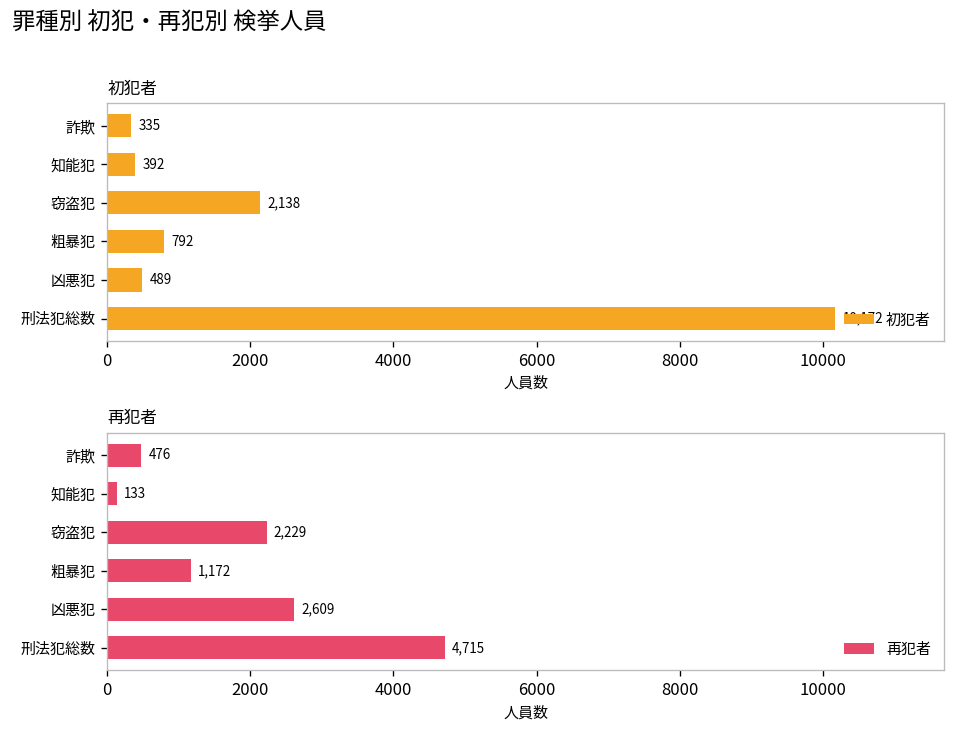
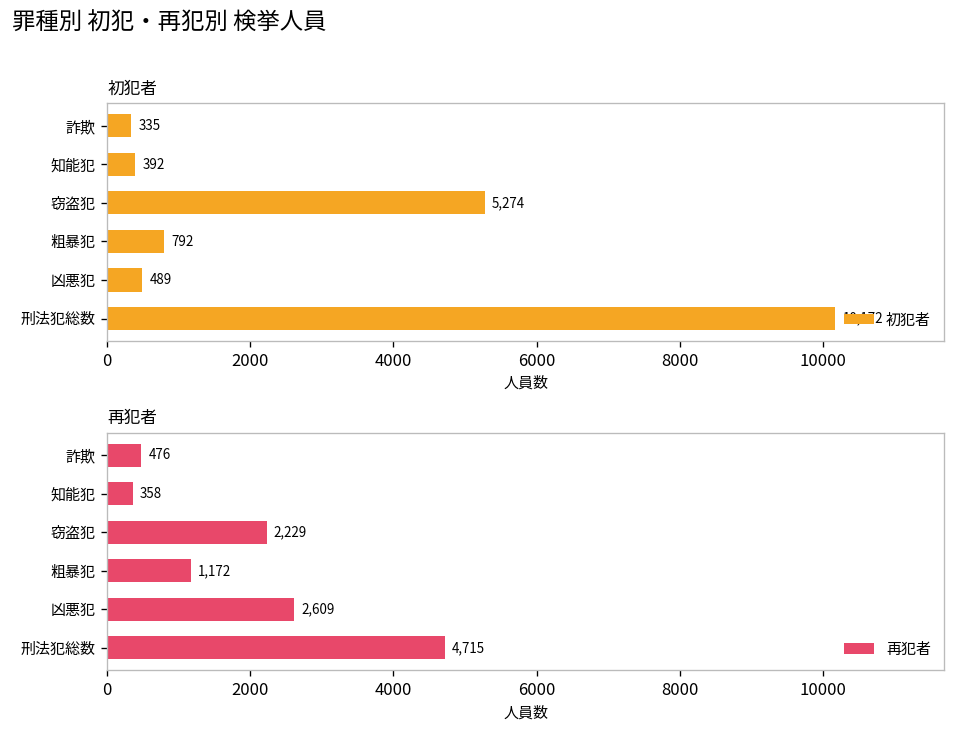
初犯者, 窃盗犯: 2,138 -> 5,274
再犯者, 知能犯: 133 -> 358
